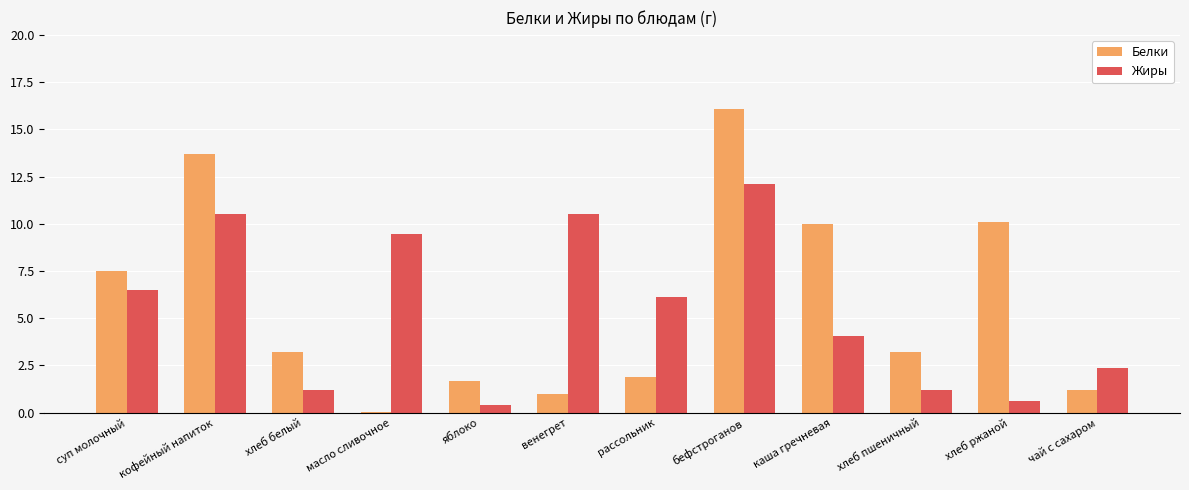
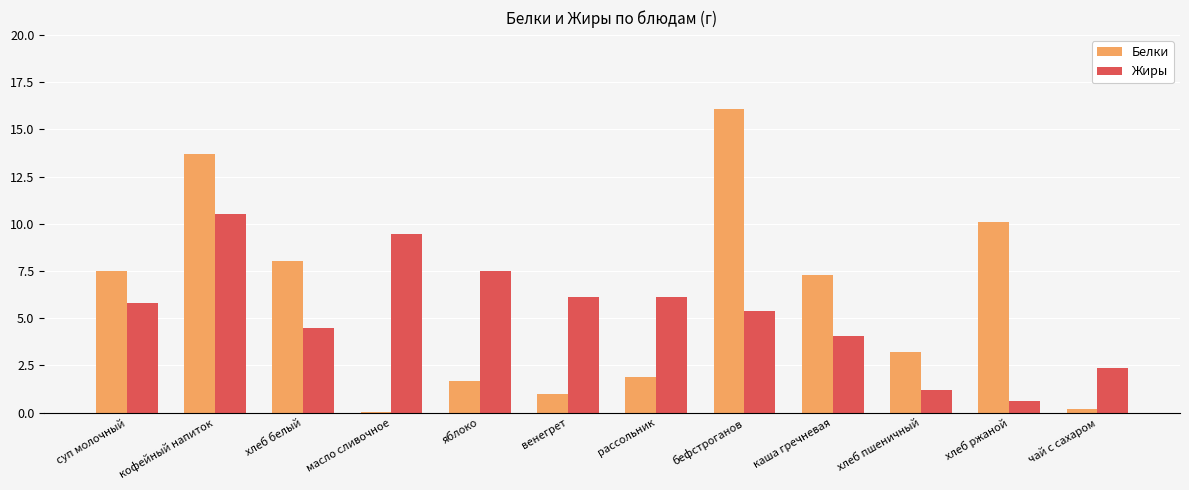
Жиры, суп молочный: 6.5 -> 5.8
Белки, хлеб белый: 3.2 -> 8.0
Жиры, хлеб белый: 1.2 -> 4.5
Жиры, яблоко: 0.4 -> 7.5
Жиры, венегрет: 10.5 -> 6.1
Жиры, бефстроганов: 12.1 -> 5.4
Белки, каша гречневая: 10.0 -> 7.3
Белки, чай с сахаром: 1.2 -> 0.2
